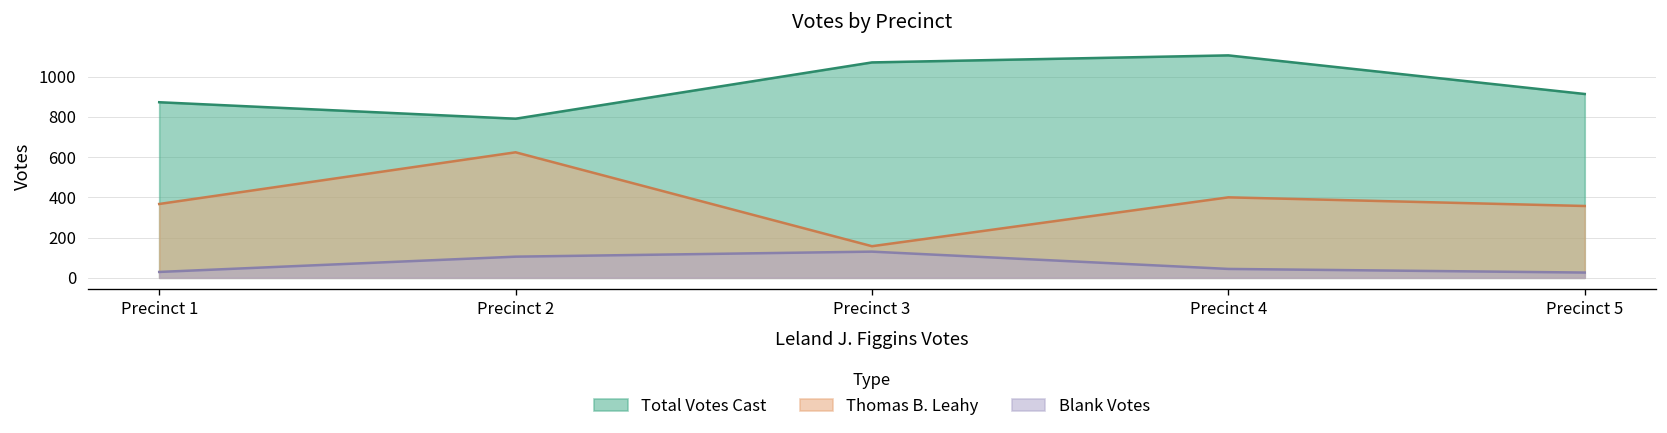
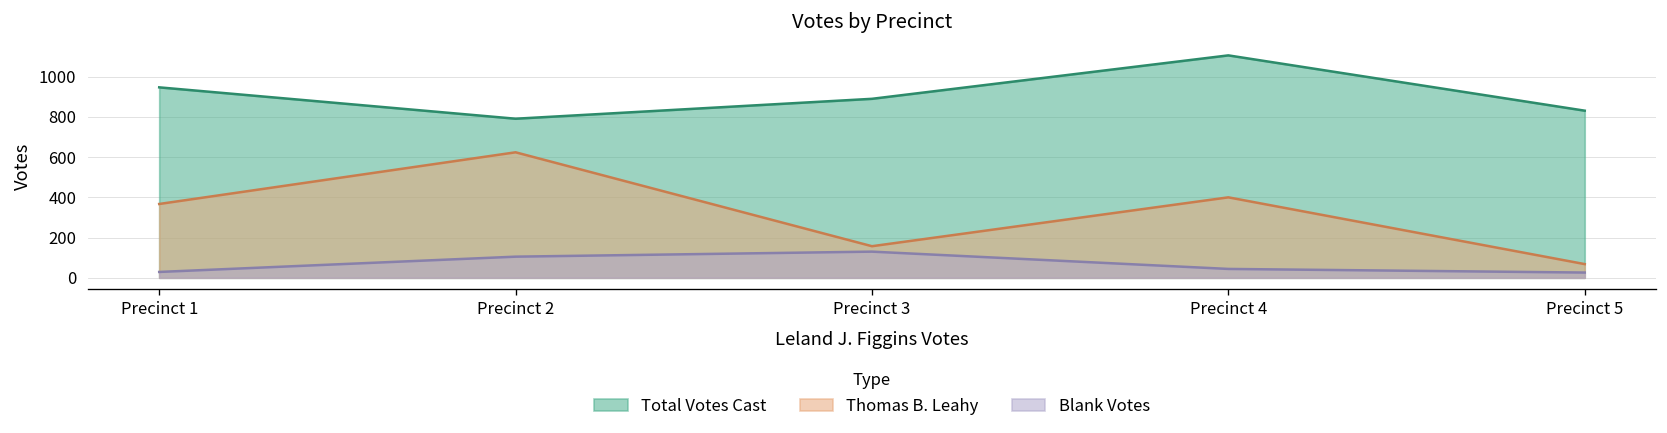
Total Votes Cast, Precinct 1: 870 -> 950
Total Votes Cast, Precinct 3: 1070 -> 890
Total Votes Cast, Precinct 5: 910 -> 830
Thomas B. Leahy, Precinct 5: 360 -> 70
